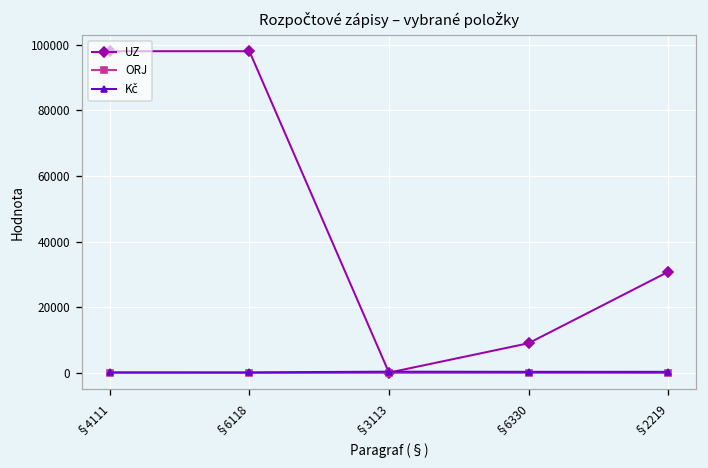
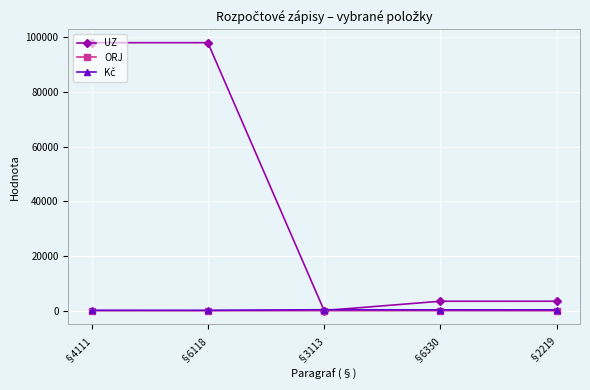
UZ, §6330: 9000 -> 4000
UZ, §2219: 31000 -> 4000
